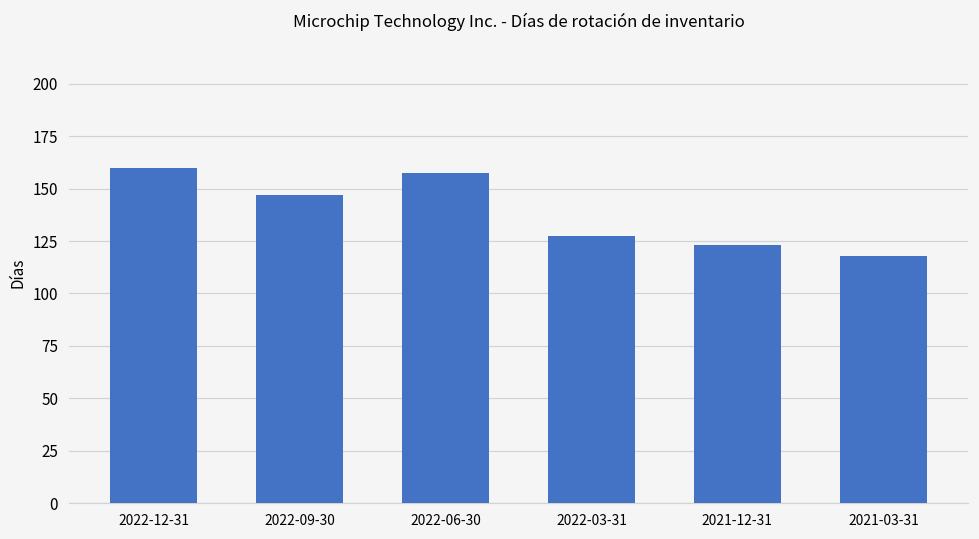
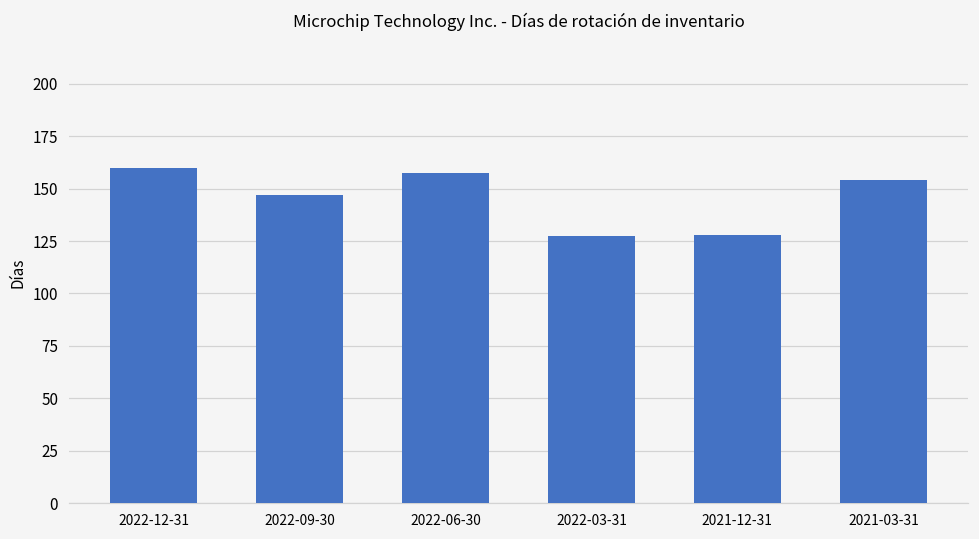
2021-12-31: 123 -> 128
2021-03-31: 118 -> 154
